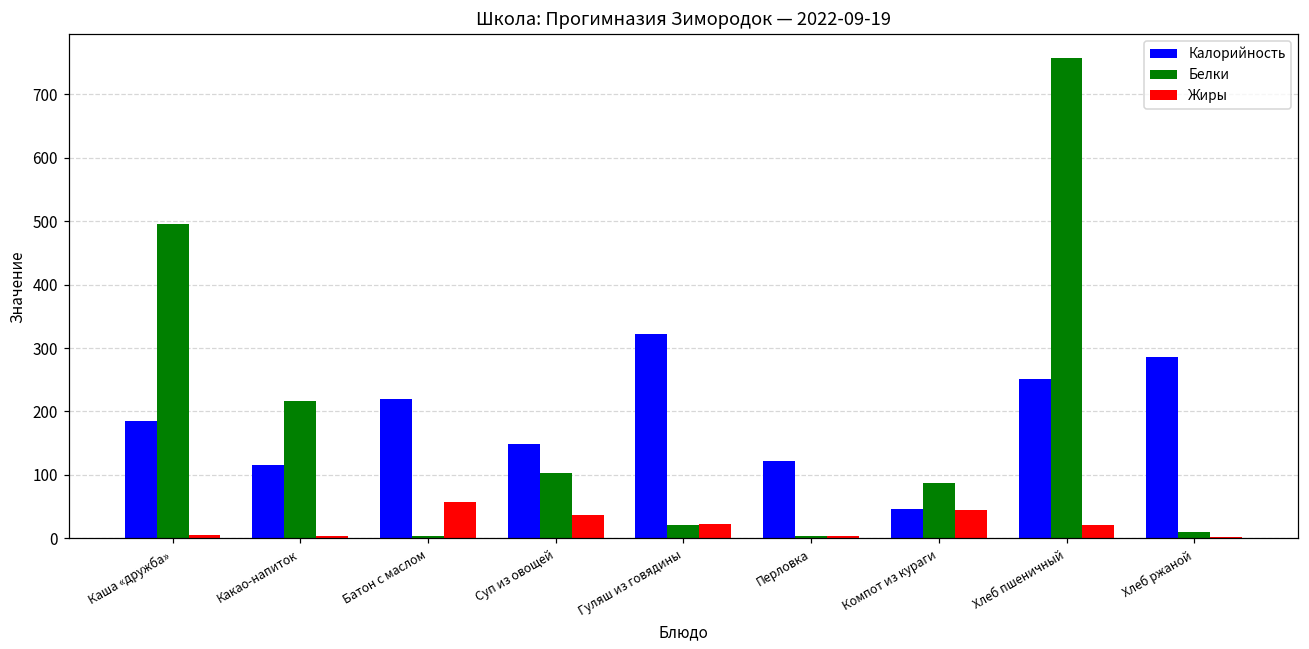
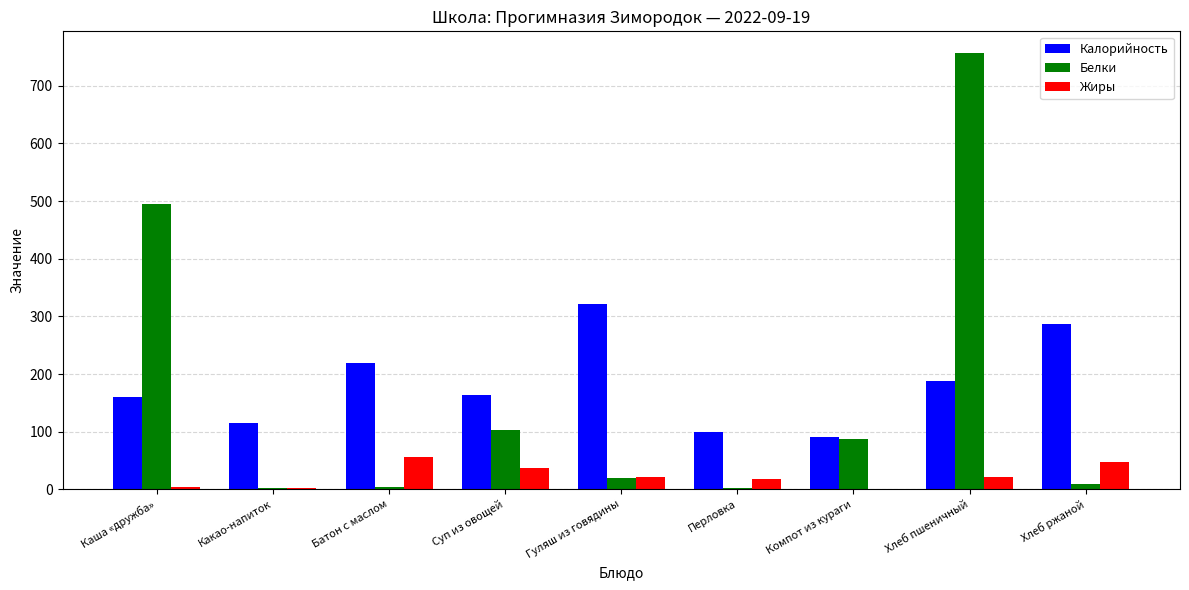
Калорийность, Каша «дружба»: 180 -> 160
Белки, Какао-напиток: 220 -> 0
Калорийность, Суп из овощей: 150 -> 160
Калорийность, Перловка: 120 -> 100
Жиры, Перловка: 0 -> 20
Калорийность, Компот из кураги: 50 -> 90
Жиры, Компот из кураги: 40 -> 0
Калорийность, Хлеб пшеничный: 250 -> 190
Жиры, Хлеб ржаной: 0 -> 50
